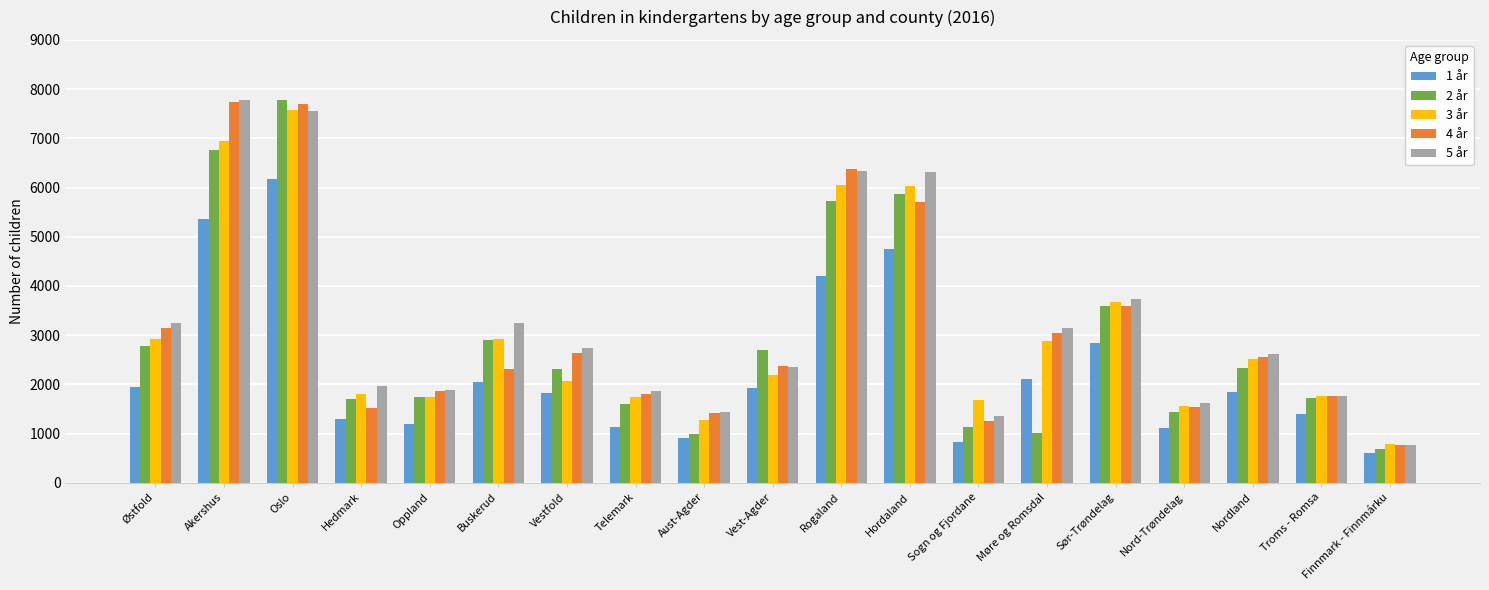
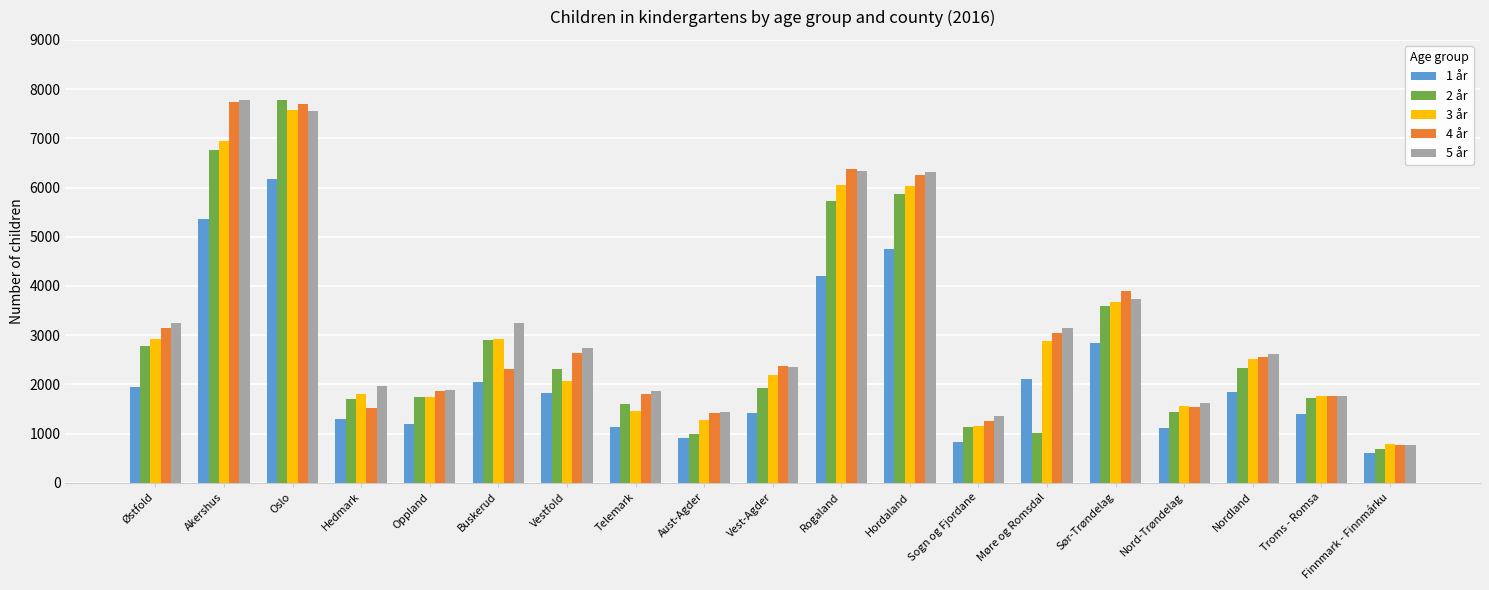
3 år, Telemark: 1700 -> 1500
1 år, Vest-Agder: 1900 -> 1400
2 år, Vest-Agder: 2700 -> 1900
4 år, Hordaland: 5700 -> 6300
3 år, Sogn og Fjordane: 1700 -> 1200
4 år, Sør-Trøndelag: 3600 -> 3900
